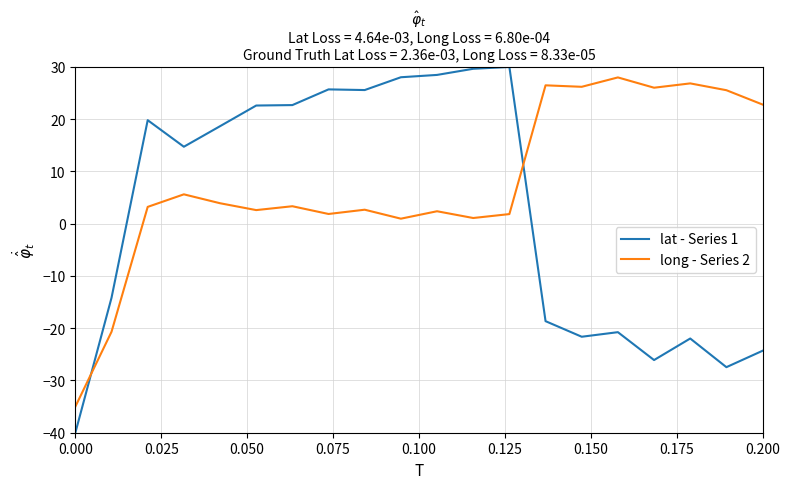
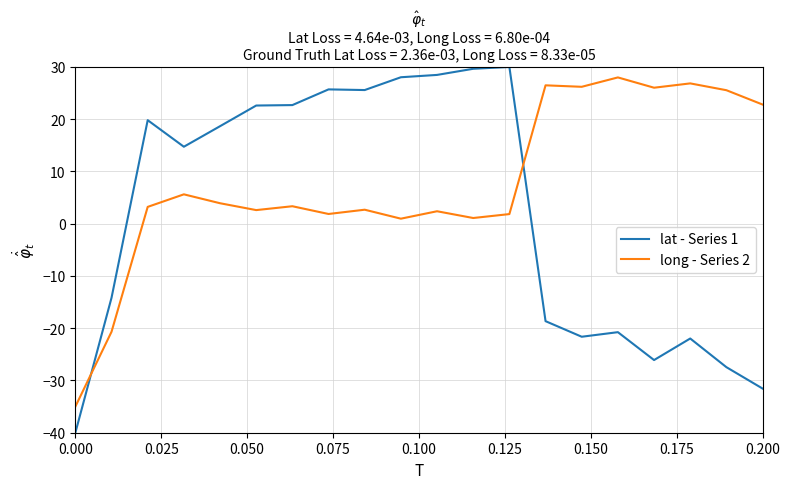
lat - Series 1, 0.200: -24 -> -32
